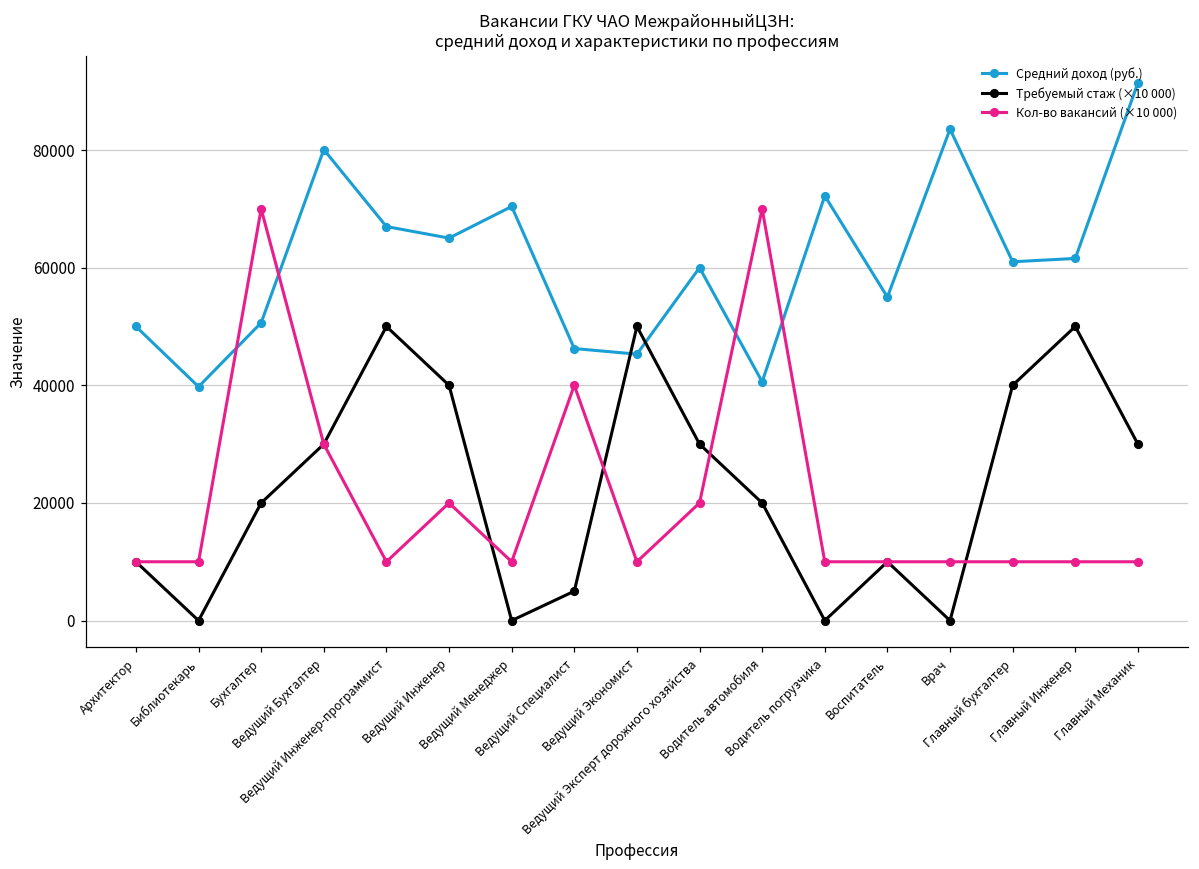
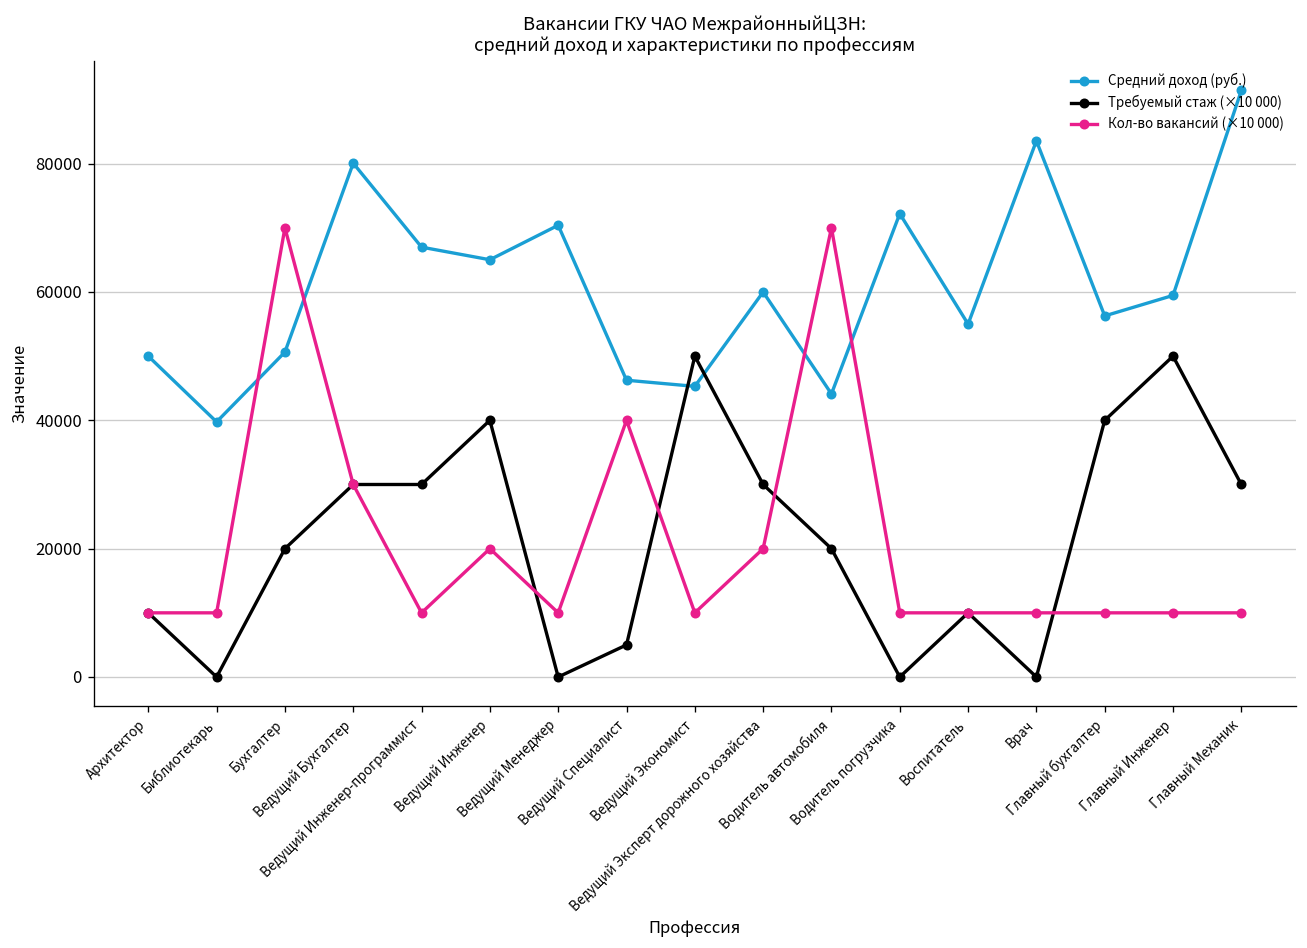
Требуемый стаж (×10 000), Ведущий Инженер-программист: 50000 -> 30000
Средний доход (руб.), Водитель автомобиля: 41000 -> 44000
Средний доход (руб.), Главный бухгалтер: 61000 -> 56000
Средний доход (руб.), Главный Инженер: 62000 -> 59000
